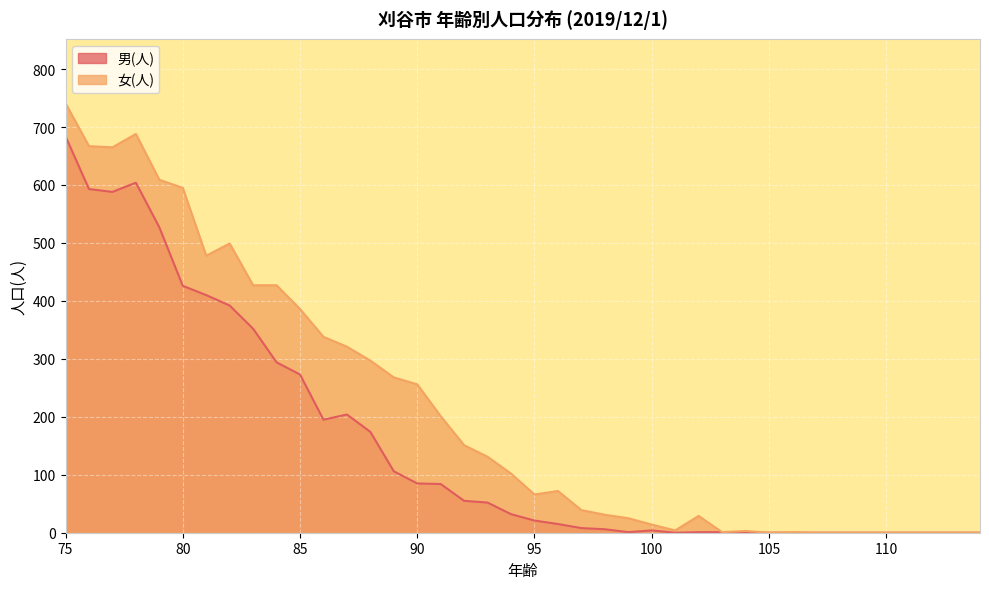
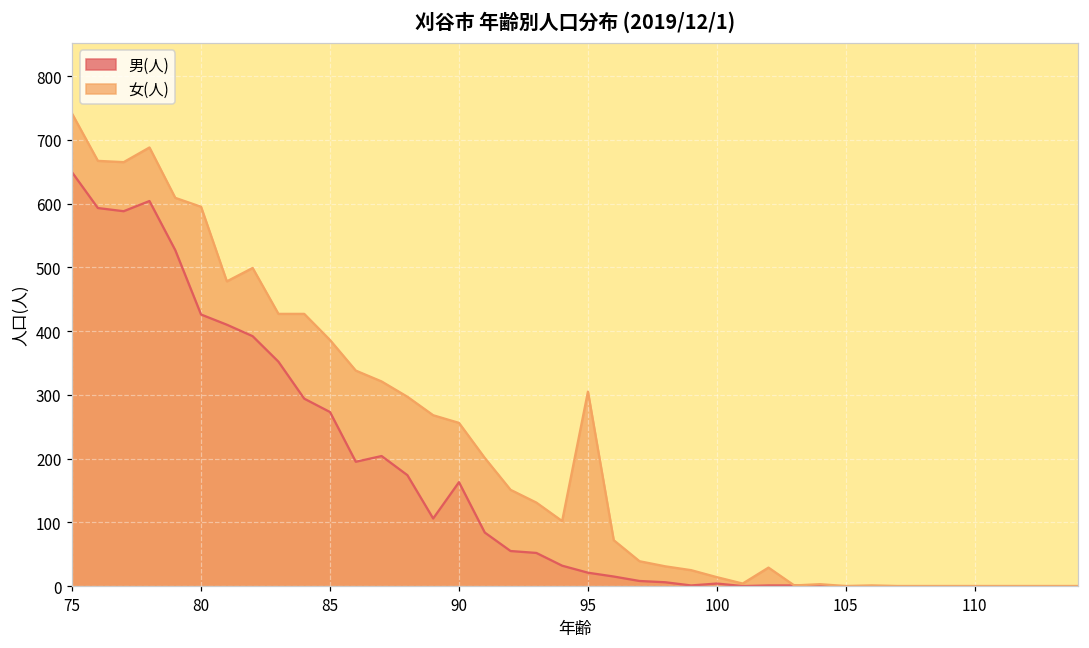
男(人), 75: 680 -> 650
男(人), 90: 90 -> 160
女(人), 95: 70 -> 310
